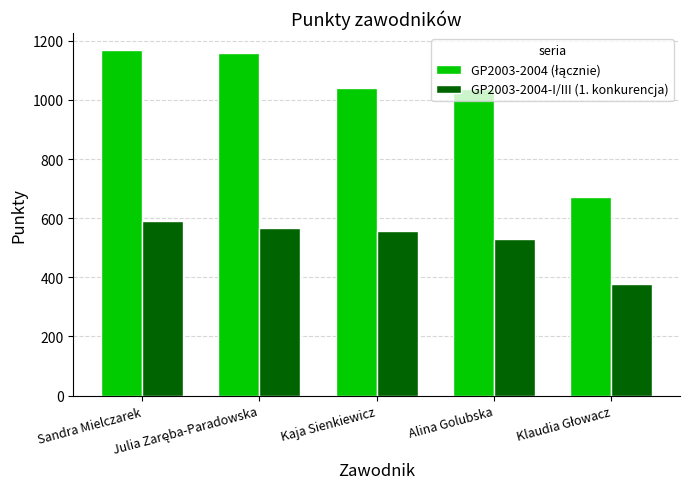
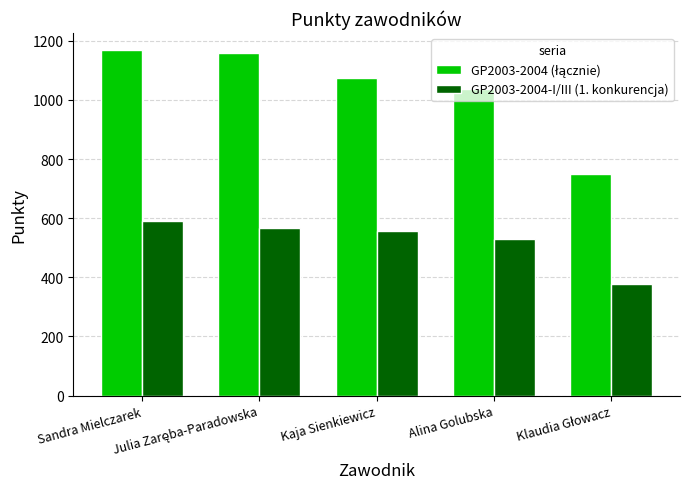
GP2003-2004 (łącznie), Kaja Sienkiewicz: 1040 -> 1070
GP2003-2004 (łącznie), Klaudia Głowacz: 670 -> 750
